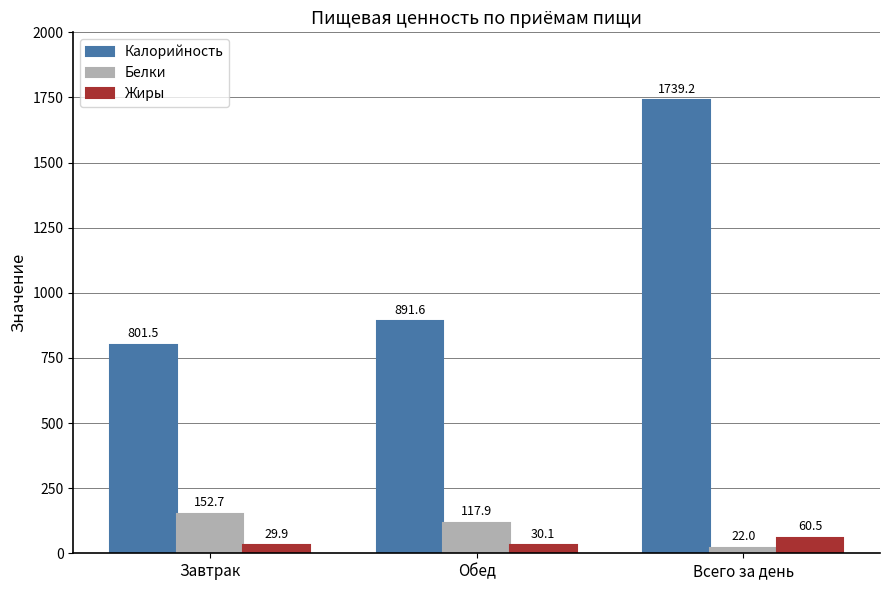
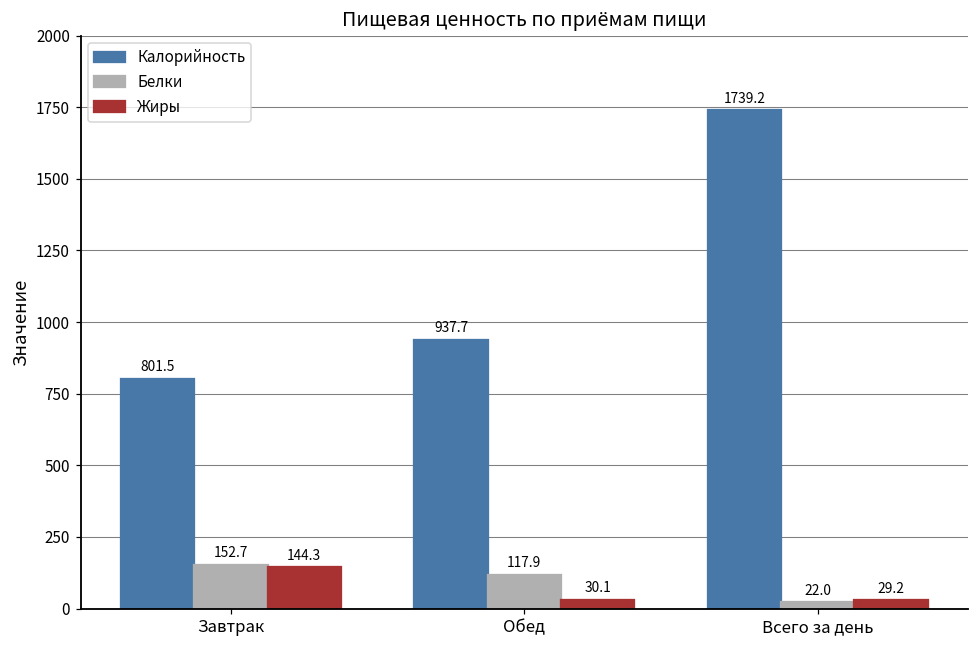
Жиры, Завтрак: 29.9 -> 144.3
Калорийность, Обед: 891.6 -> 937.7
Жиры, Всего за день: 60.5 -> 29.2
